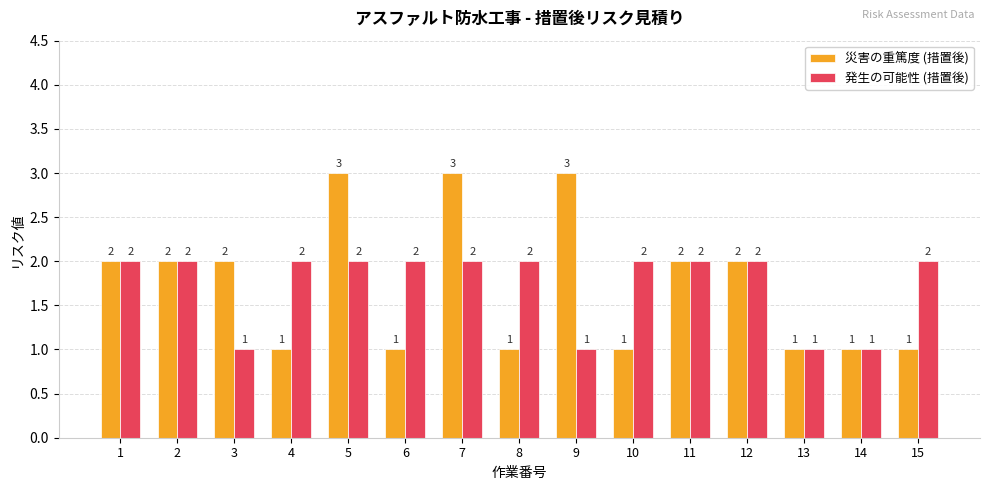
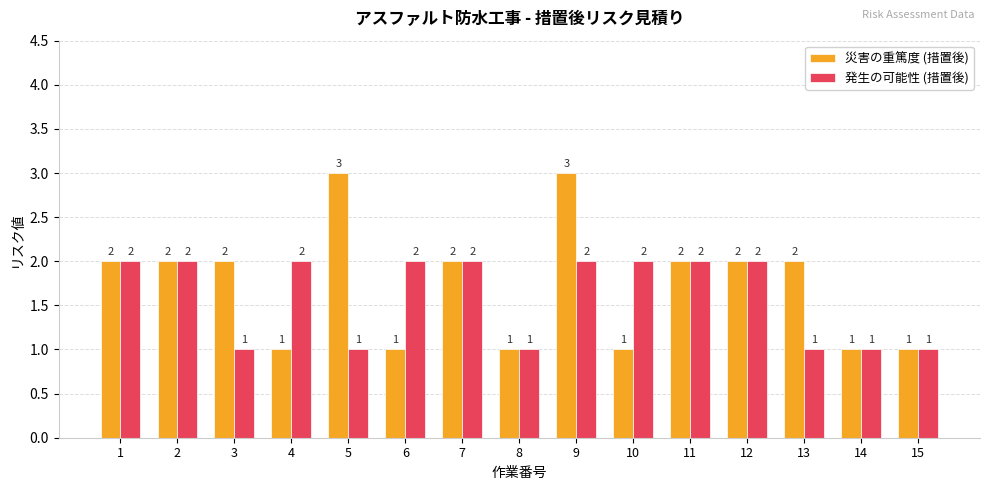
発生の可能性 (措置後), 5: 2 -> 1
災害の重篤度 (措置後), 7: 3 -> 2
発生の可能性 (措置後), 8: 2 -> 1
発生の可能性 (措置後), 9: 1 -> 2
災害の重篤度 (措置後), 13: 1 -> 2
発生の可能性 (措置後), 15: 2 -> 1
